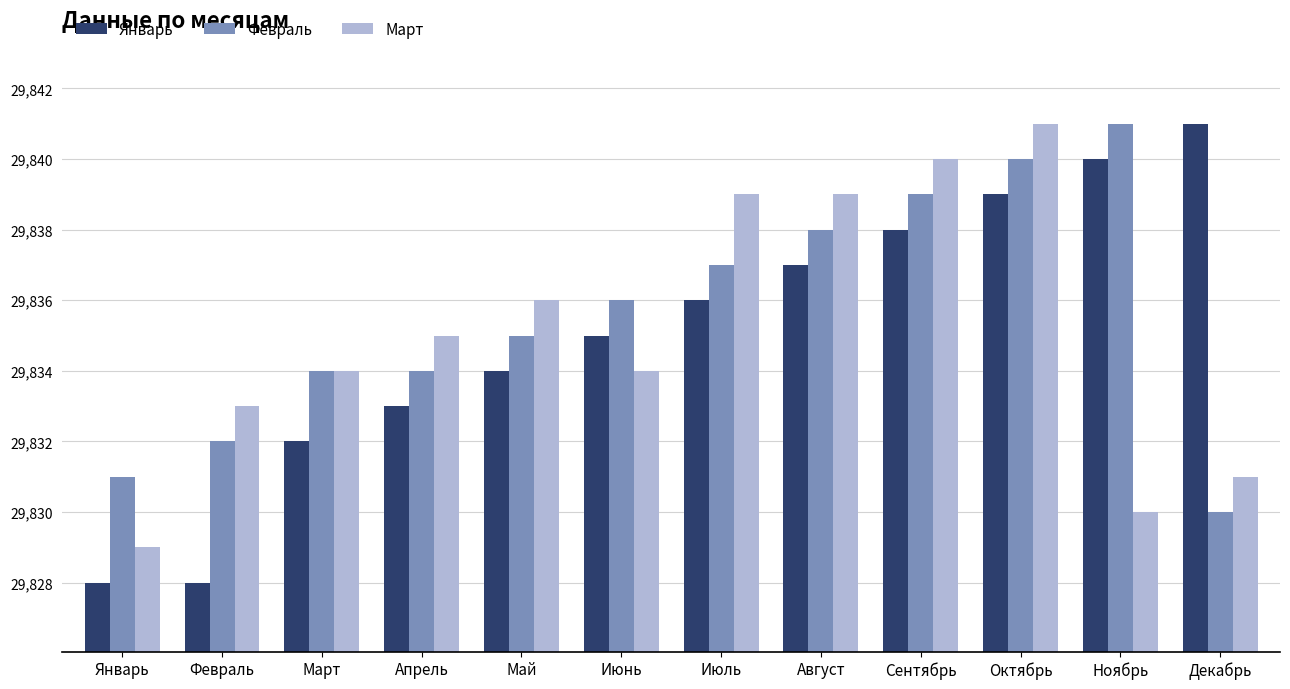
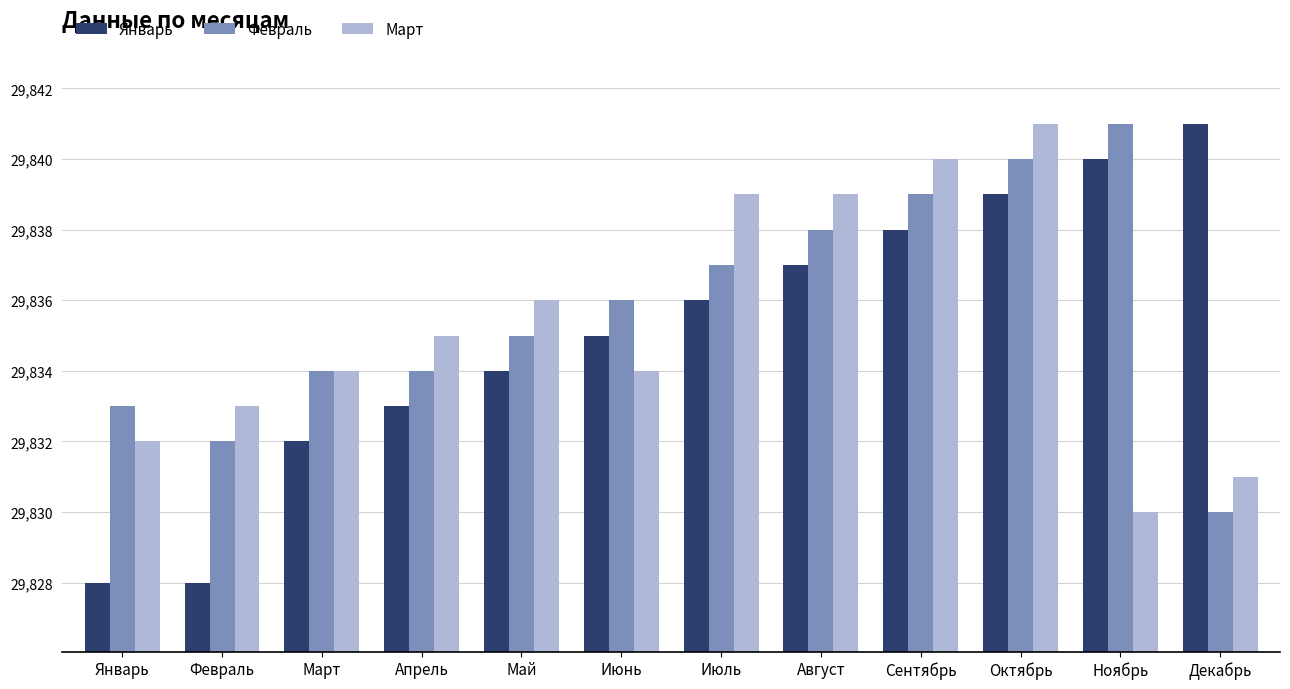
Февраль, Январь: 29,831 -> 29,833
Март, Январь: 29,829 -> 29,832
